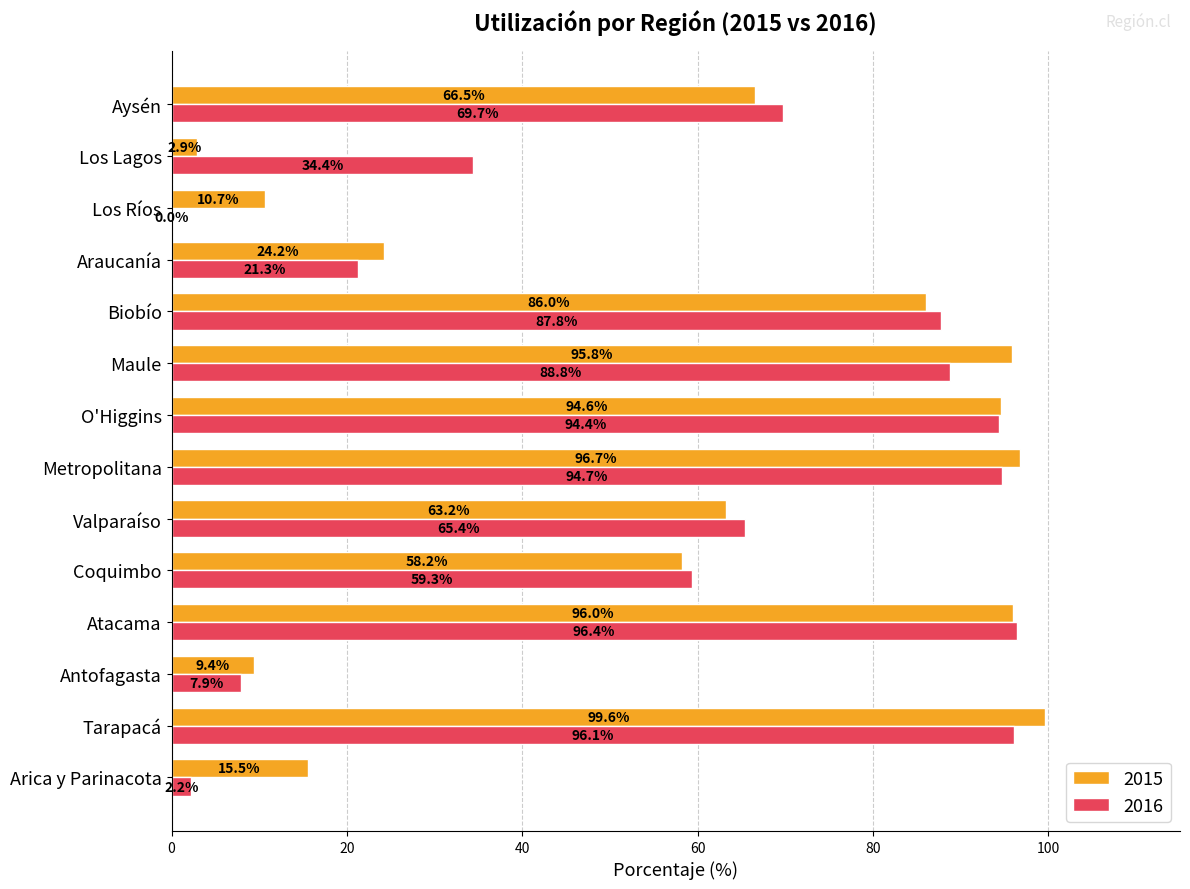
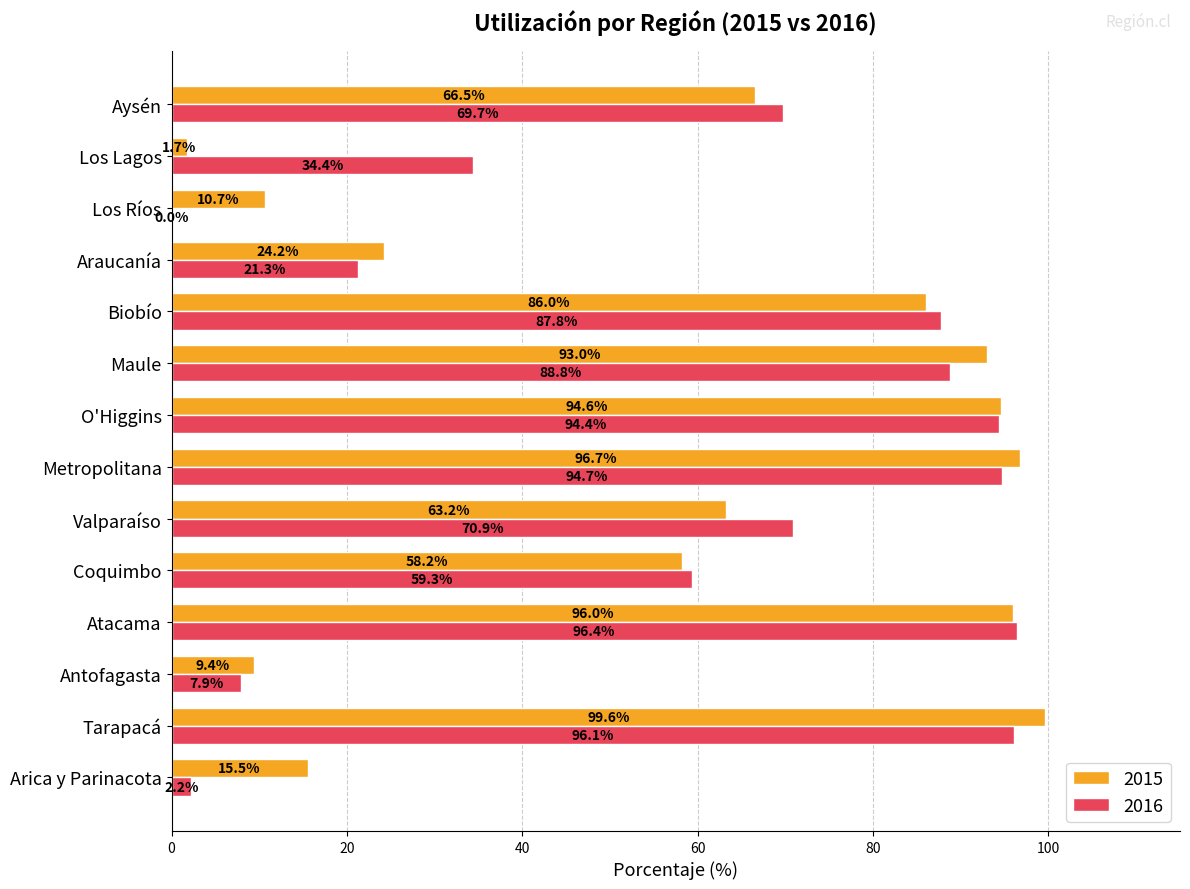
2015, Los Lagos: 2.9% -> 1.7%
2015, Maule: 95.8% -> 93.0%
2016, Valparaíso: 65.4% -> 70.9%
